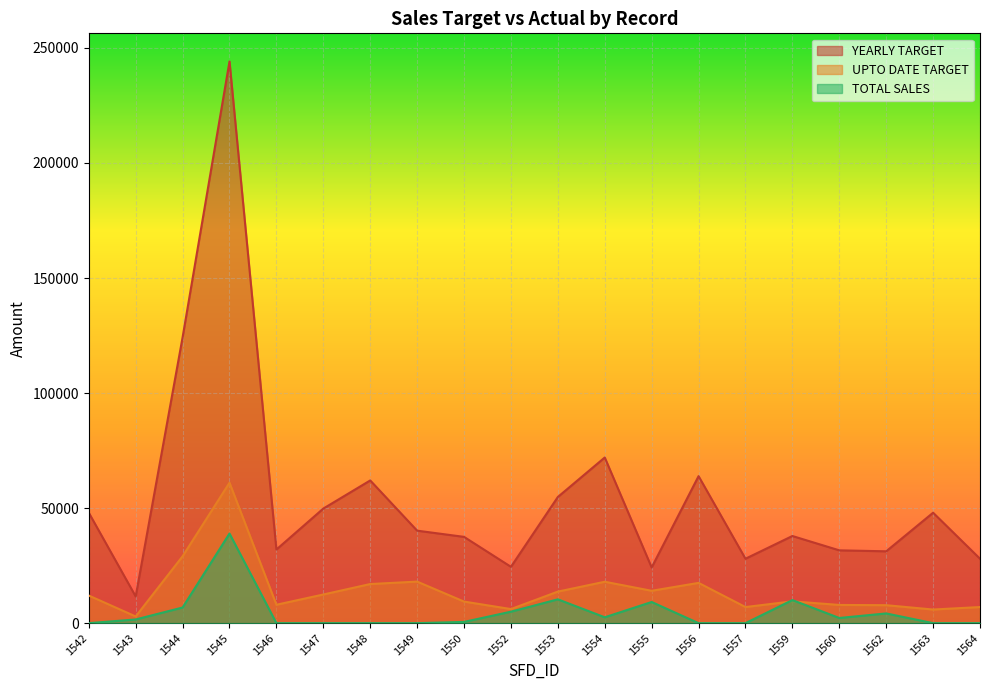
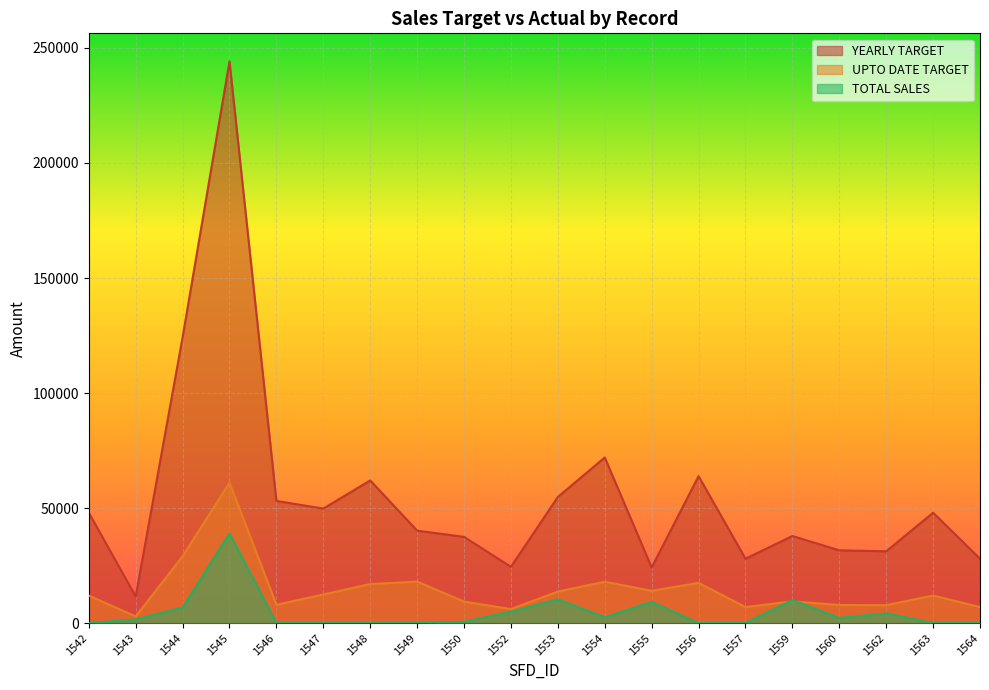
YEARLY TARGET, 1546: 32000 -> 53000
UPTO DATE TARGET, 1563: 6000 -> 12000
